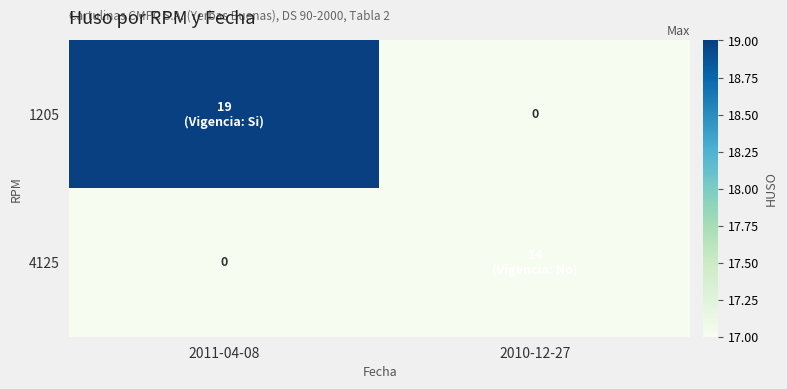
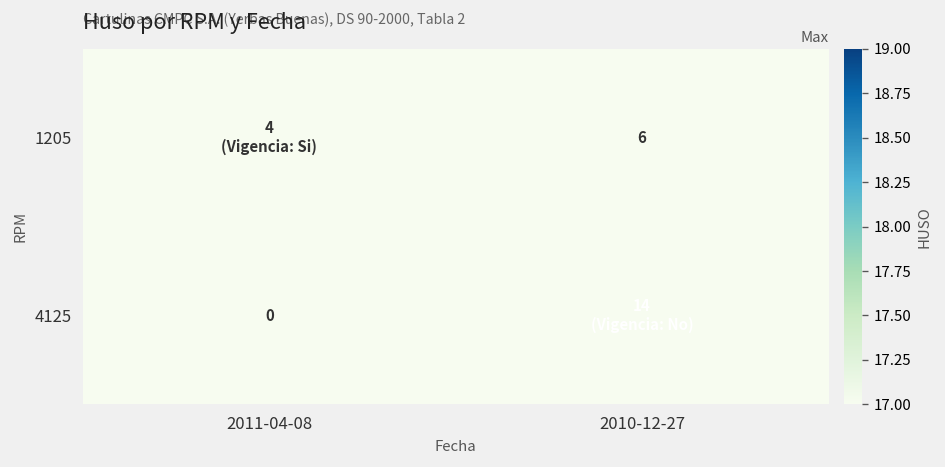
1205, 2011-04-08: 19 -> 4
1205, 2010-12-27: 0 -> 6
